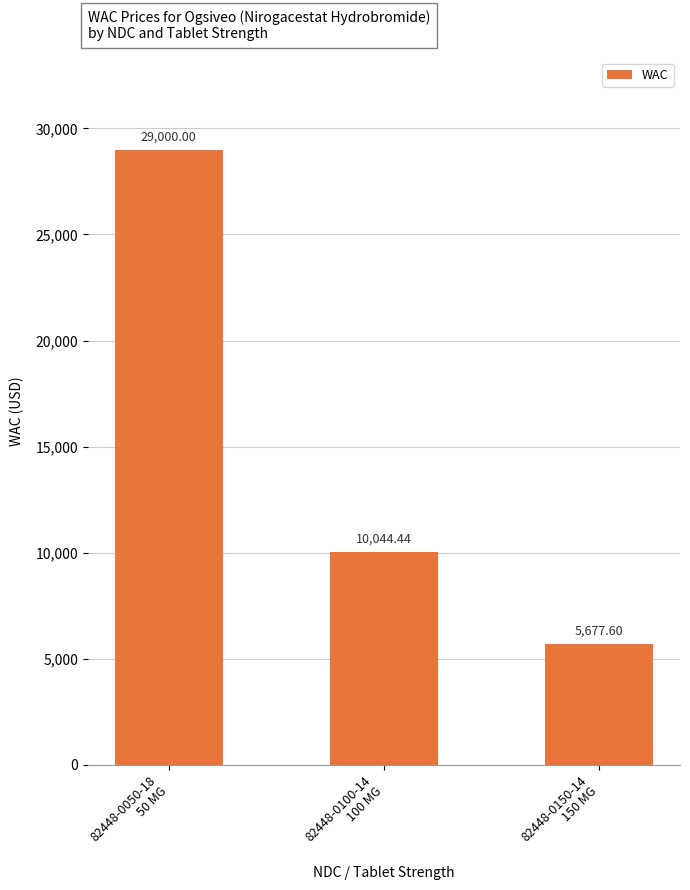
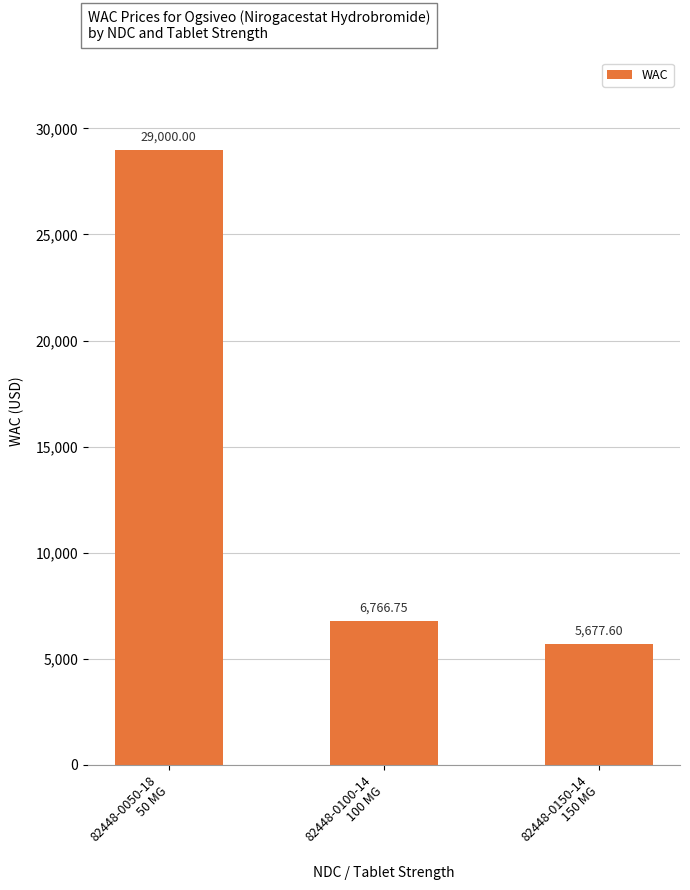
82448-0100-14 100 MG: 10,044.44 -> 6,766.75
